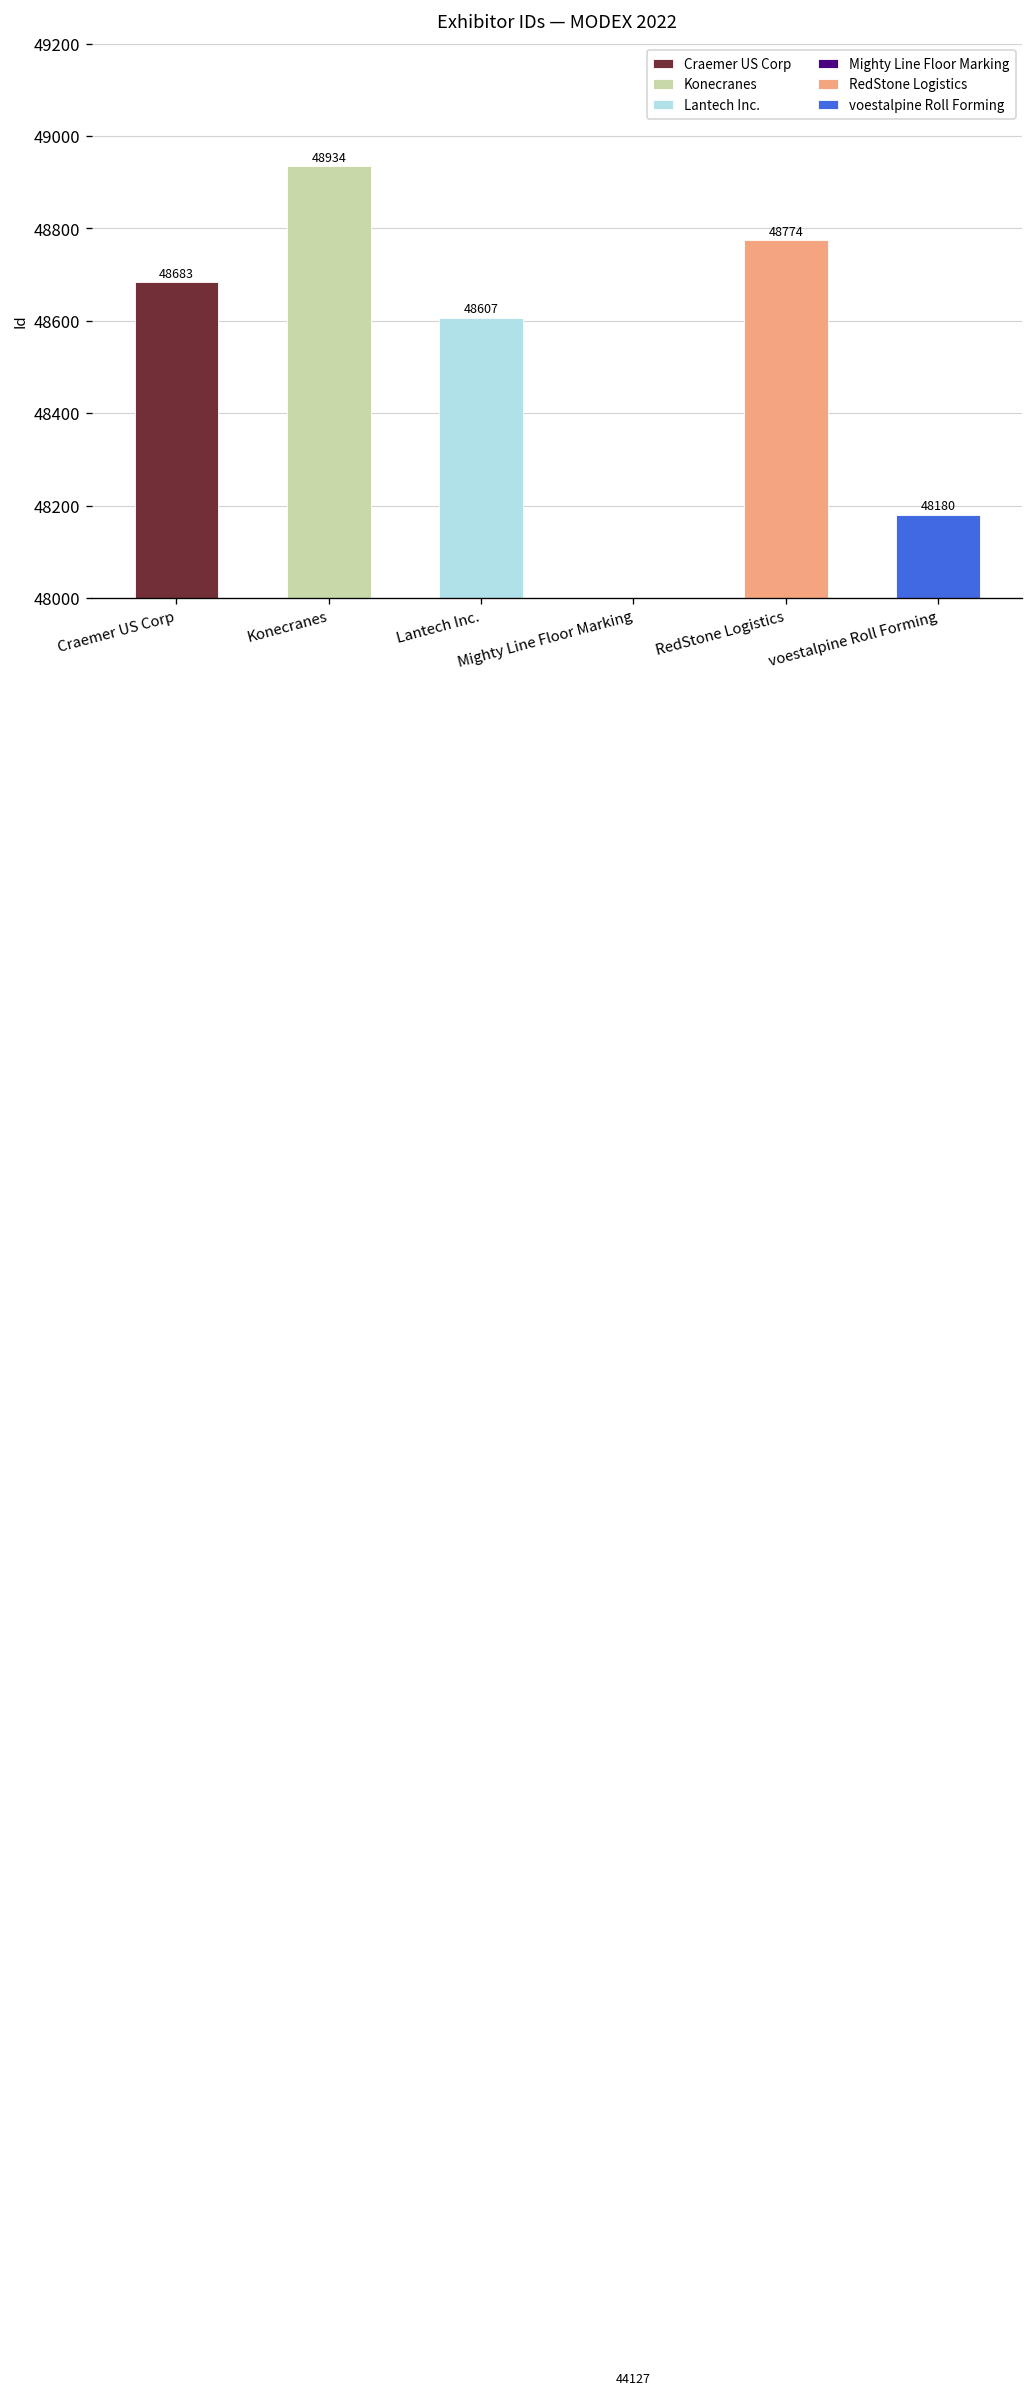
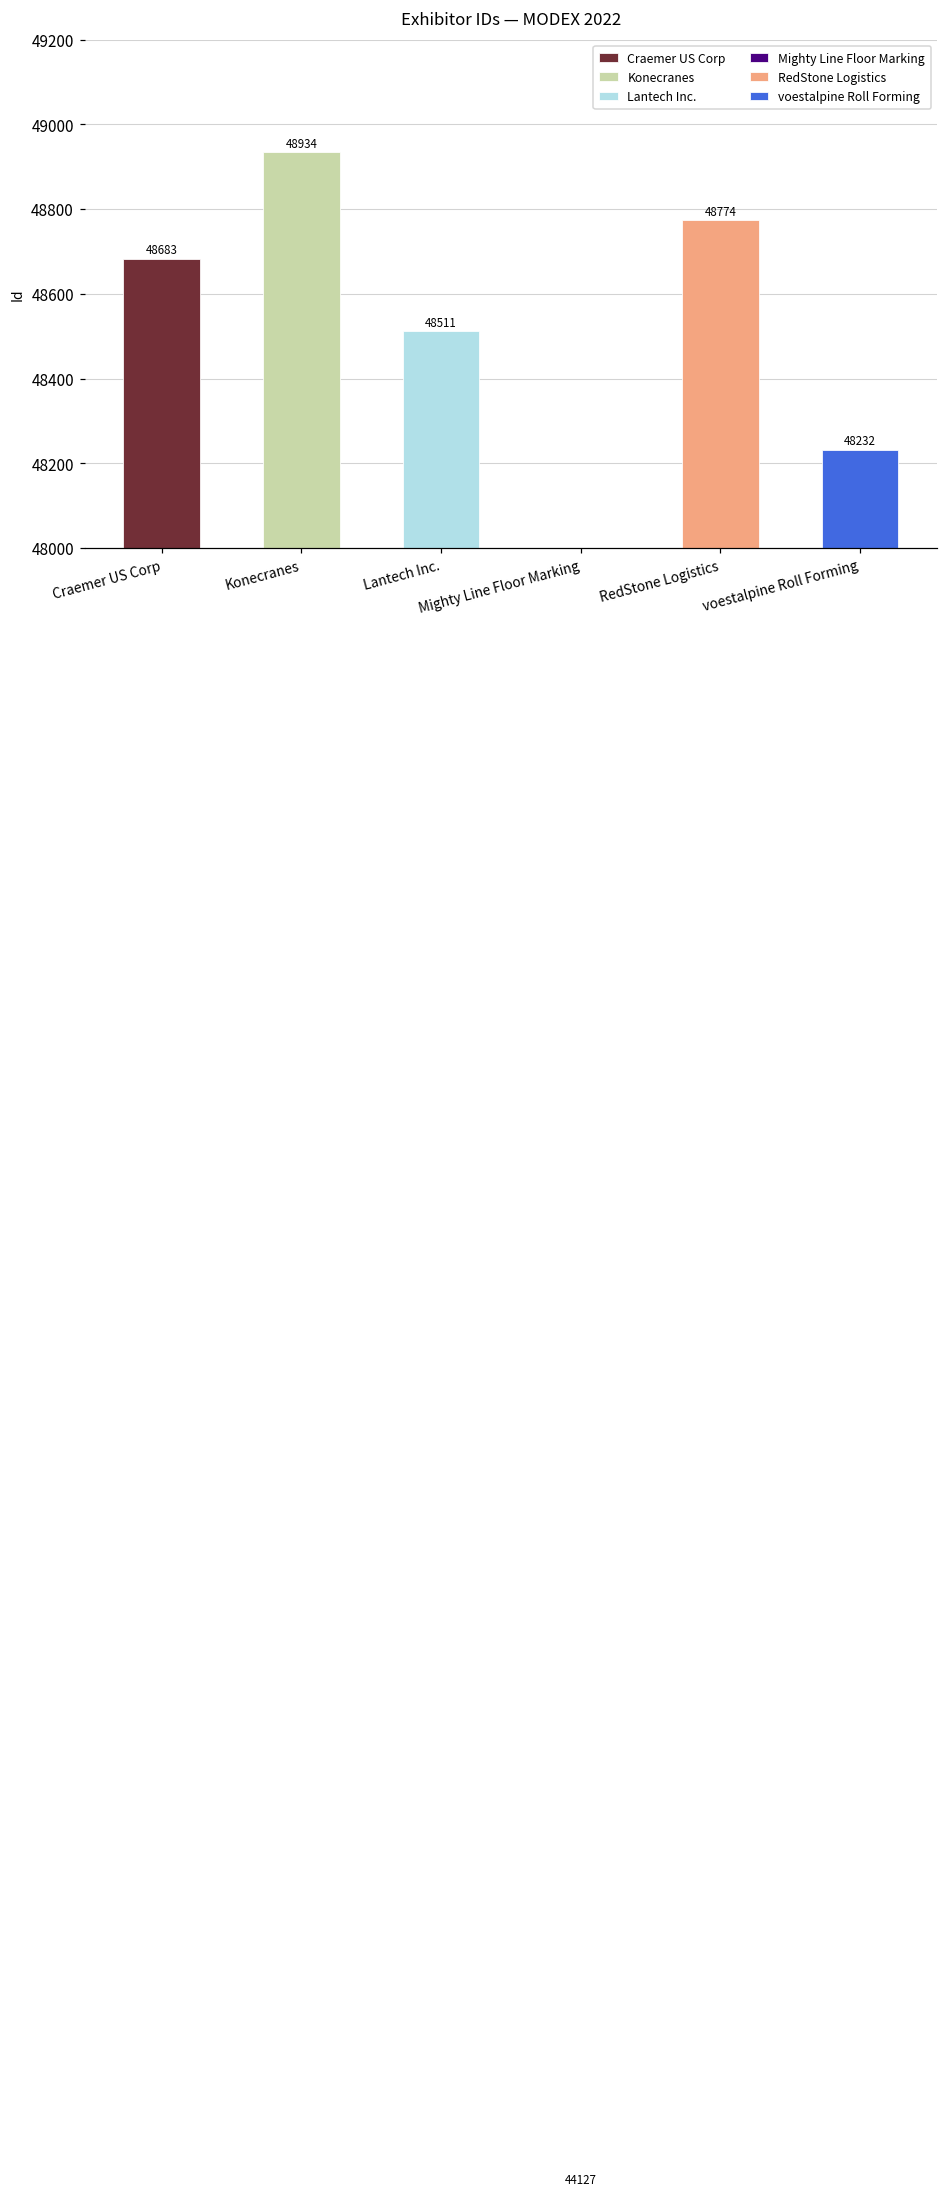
Lantech Inc.: 48607 -> 48511
voestalpine Roll Forming: 48180 -> 48232
